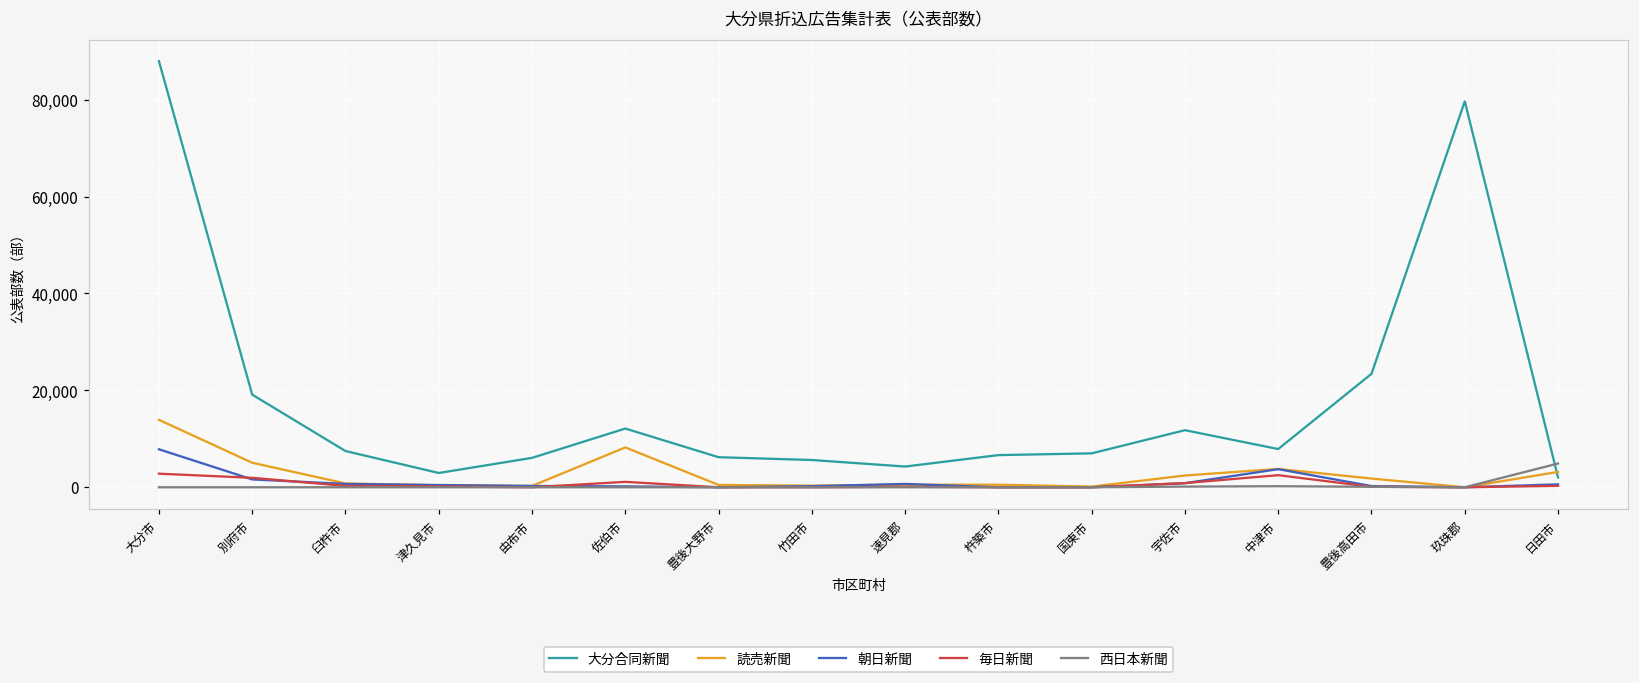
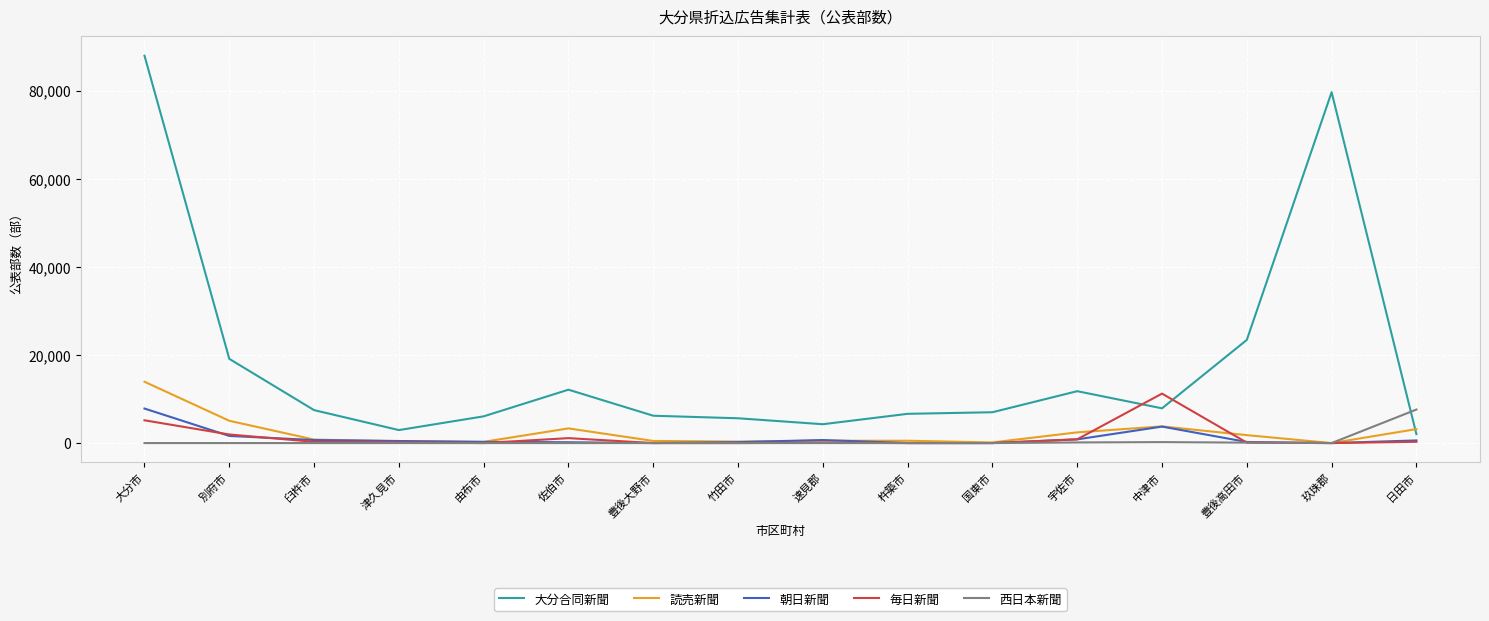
毎日新聞, 大分市: 3,000 -> 5,000
読売新聞, 佐伯市: 8,000 -> 3,000
毎日新聞, 中津市: 3,000 -> 11,000
西日本新聞, 日田市: 5,000 -> 8,000
